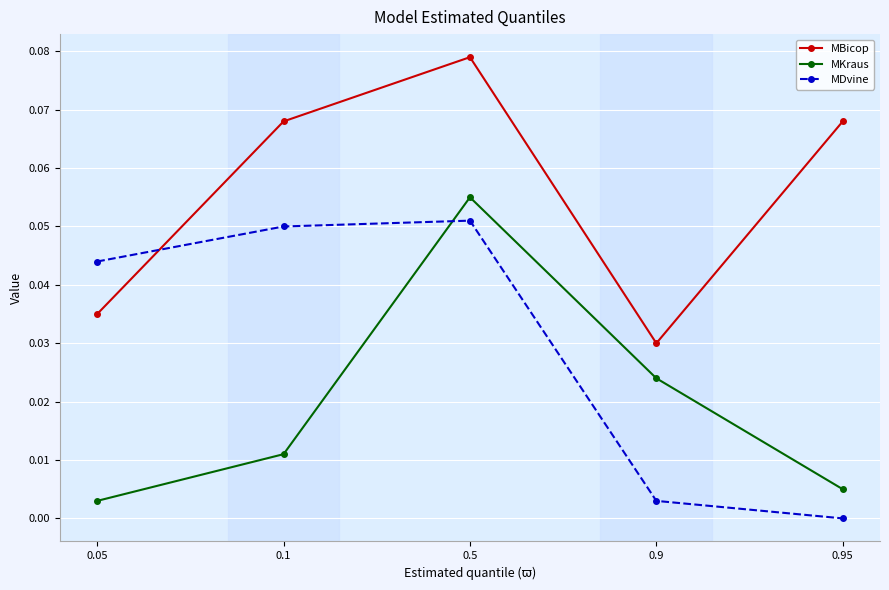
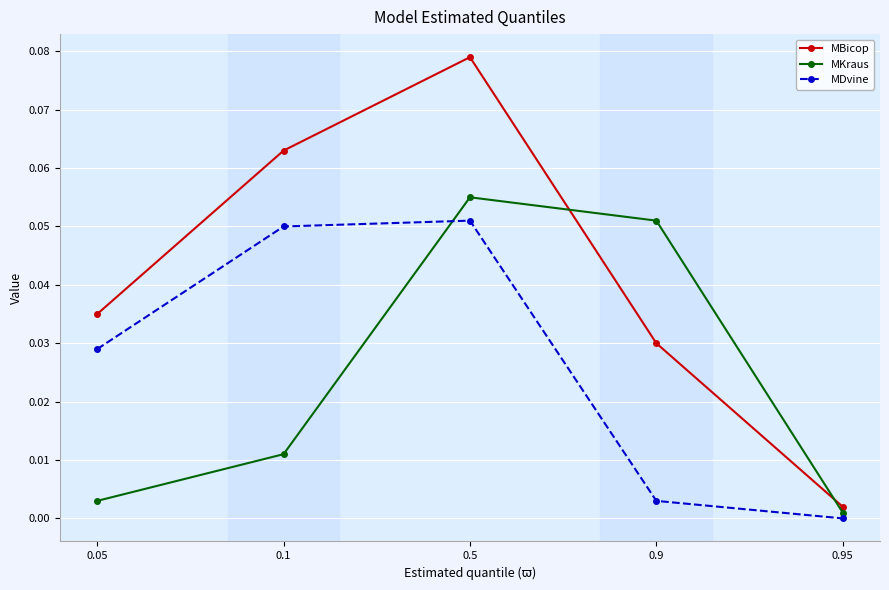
MDvine, 0.05: 0.044 -> 0.029
MBicop, 0.1: 0.068 -> 0.063
MKraus, 0.9: 0.024 -> 0.051
MBicop, 0.95: 0.068 -> 0.002
MKraus, 0.95: 0.005 -> 0.001
